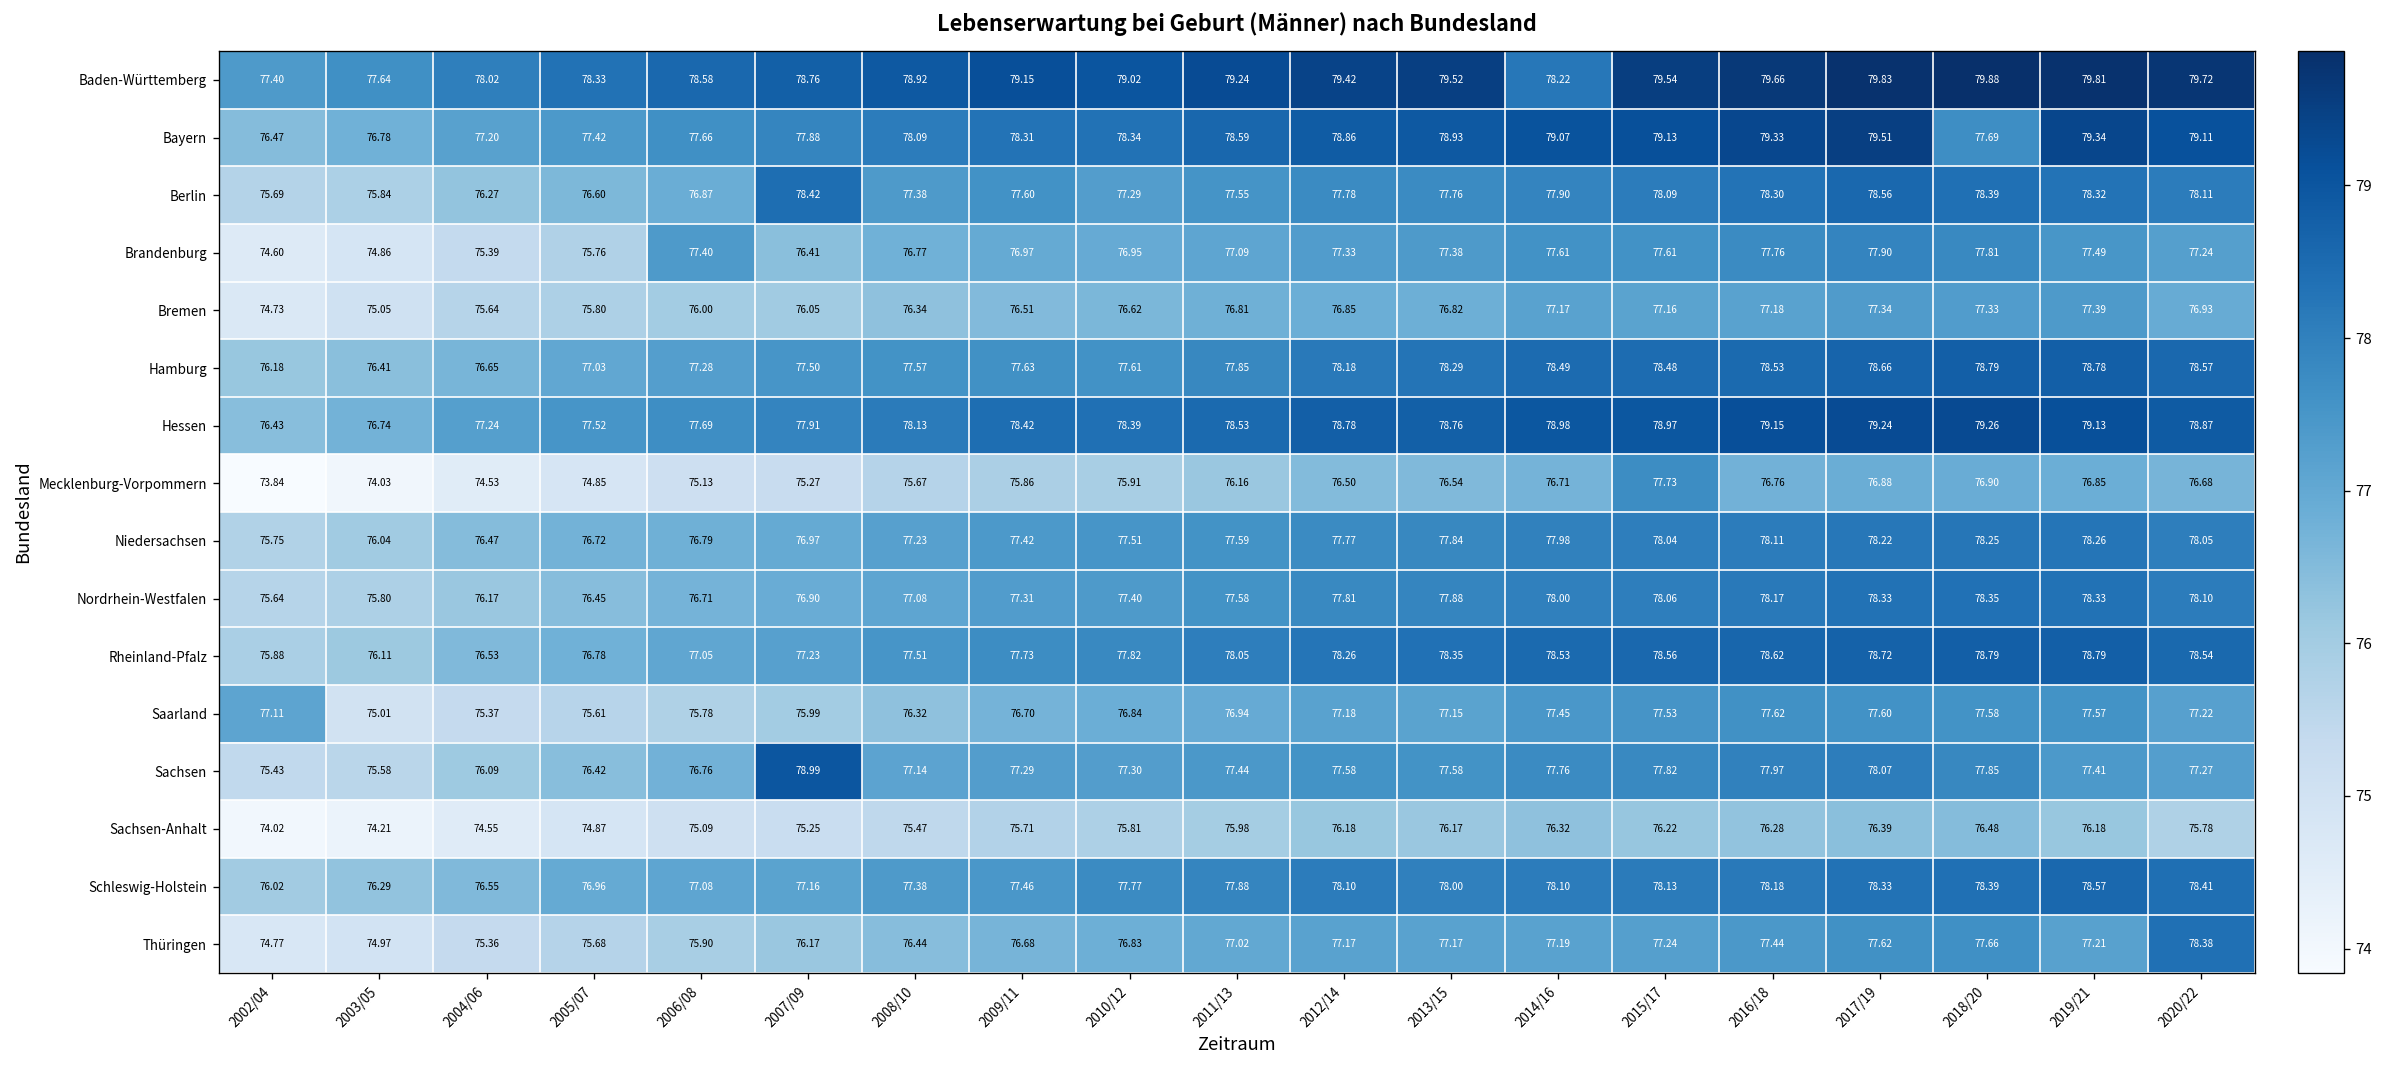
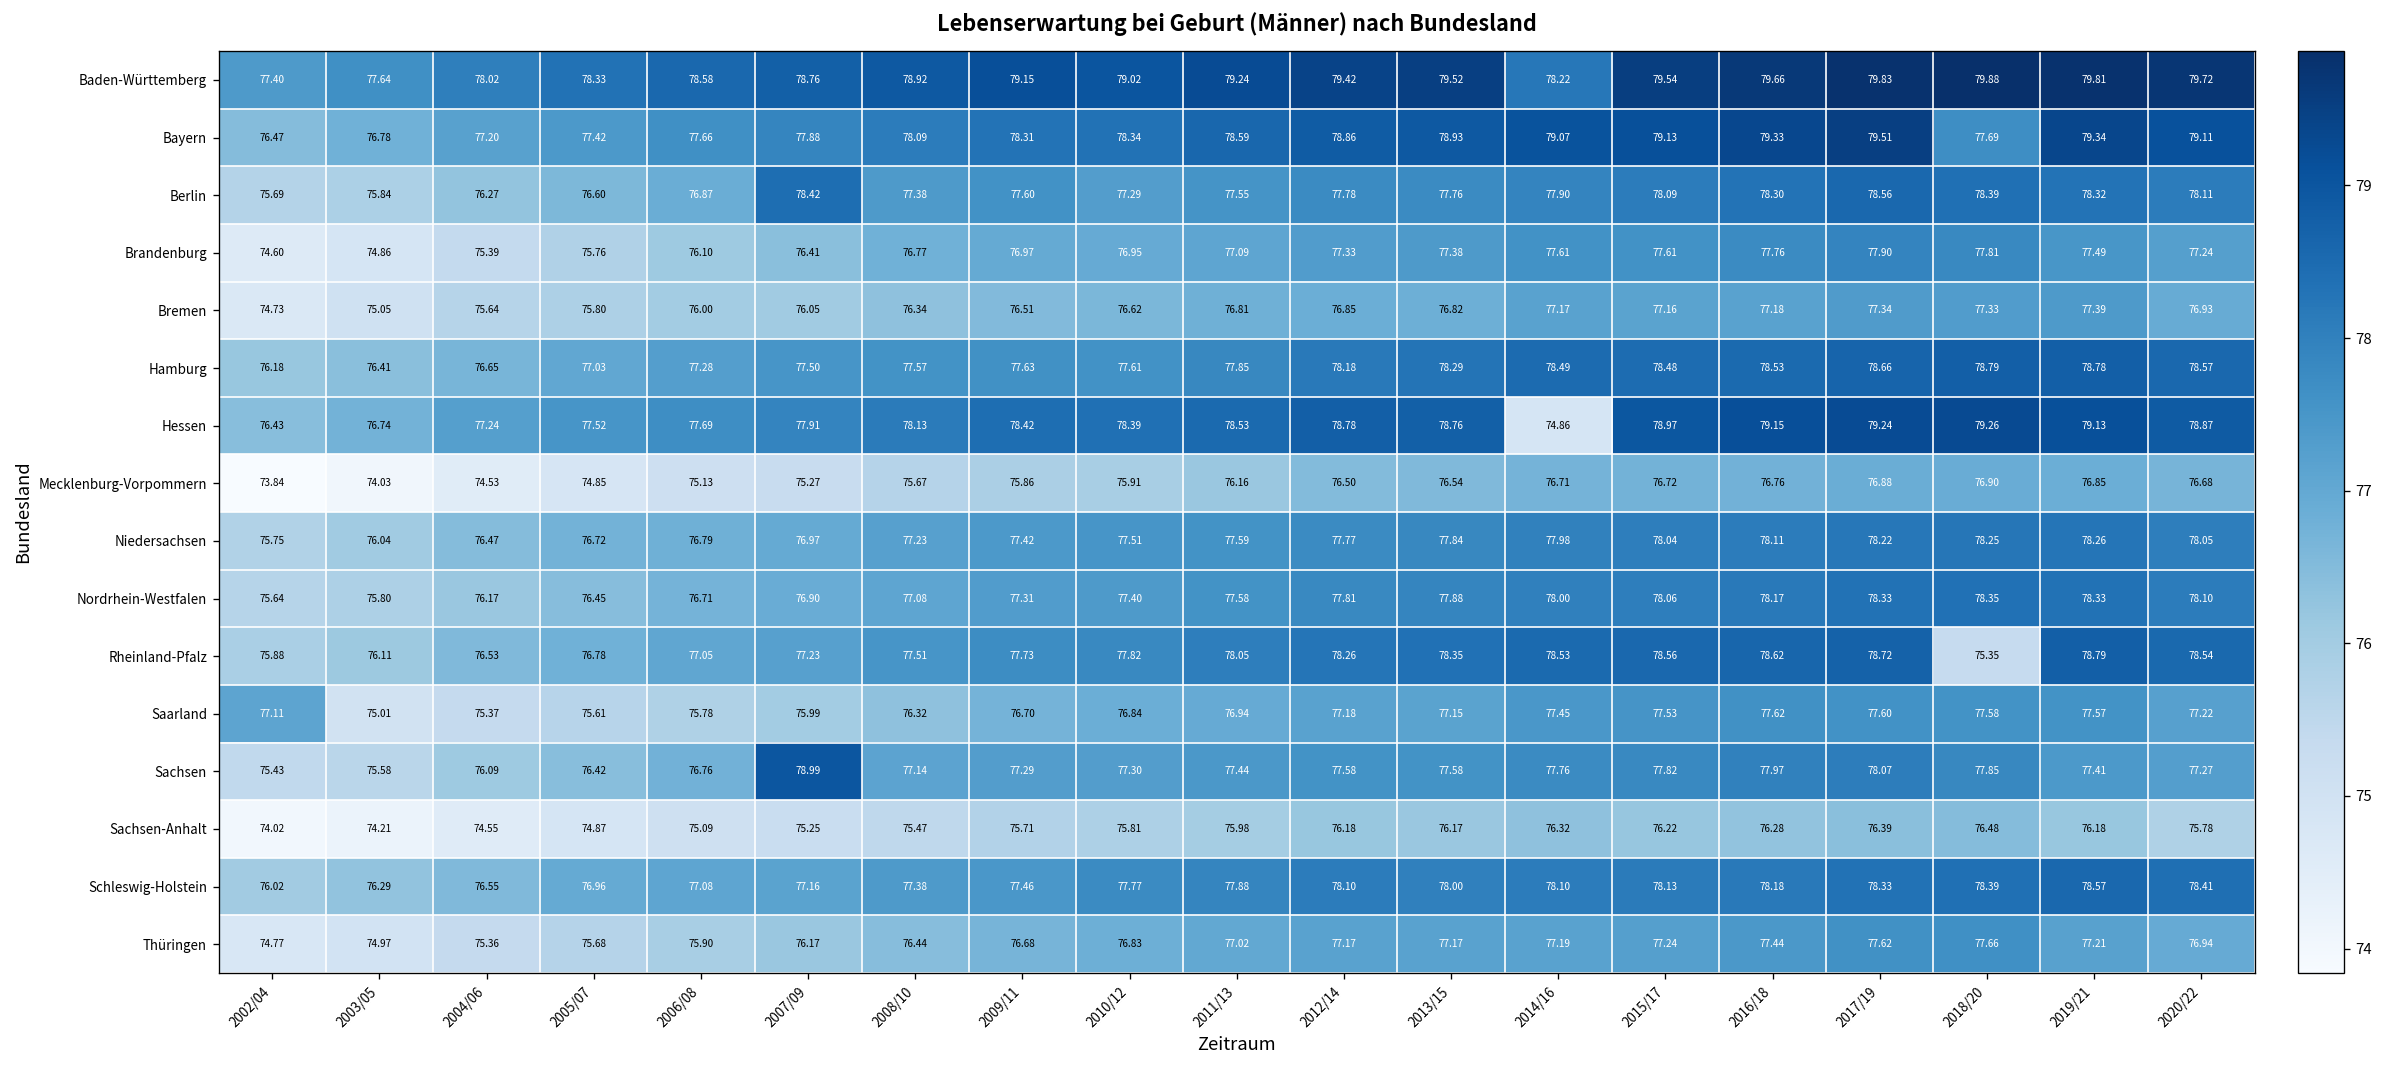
Brandenburg, 2006/08: 77.40 -> 76.10
Hessen, 2014/16: 78.98 -> 74.86
Mecklenburg-Vorpommern, 2015/17: 77.73 -> 76.72
Rheinland-Pfalz, 2018/20: 78.79 -> 75.35
Thüringen, 2020/22: 78.38 -> 76.94
